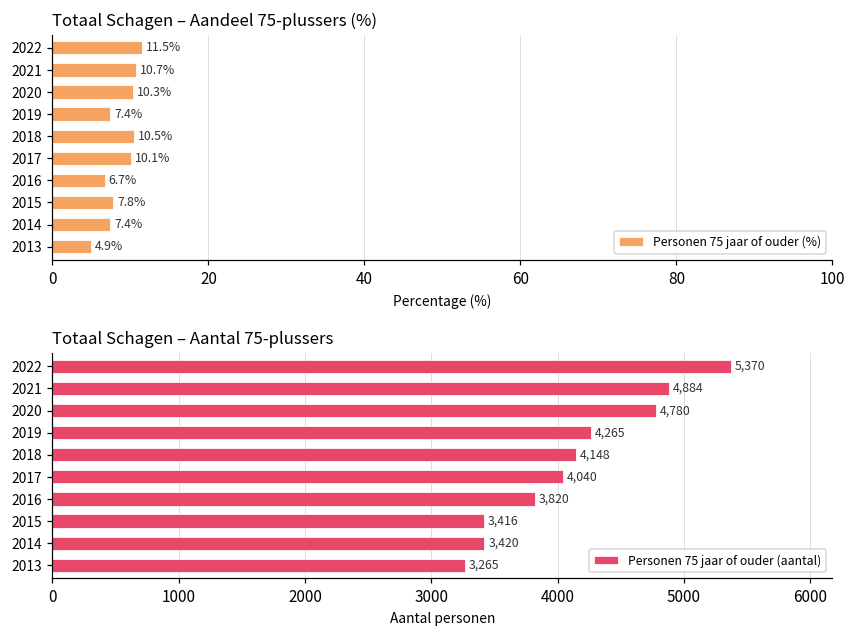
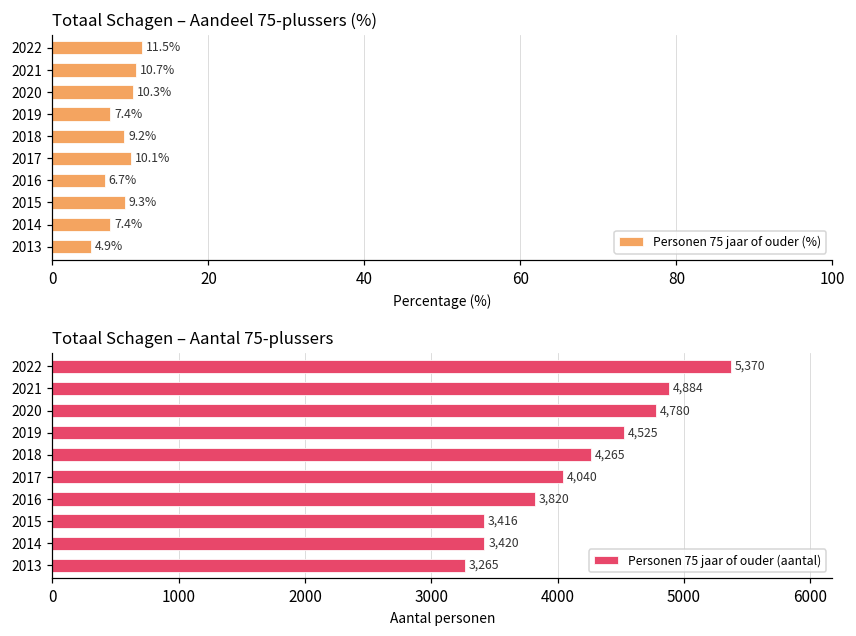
Totaal Schagen – Aandeel 75-plussers (%), 2018: 10.5% -> 9.2%
Totaal Schagen – Aandeel 75-plussers (%), 2015: 7.8% -> 9.3%
Totaal Schagen – Aantal 75-plussers, 2019: 4,265 -> 4,525
Totaal Schagen – Aantal 75-plussers, 2018: 4,148 -> 4,265
